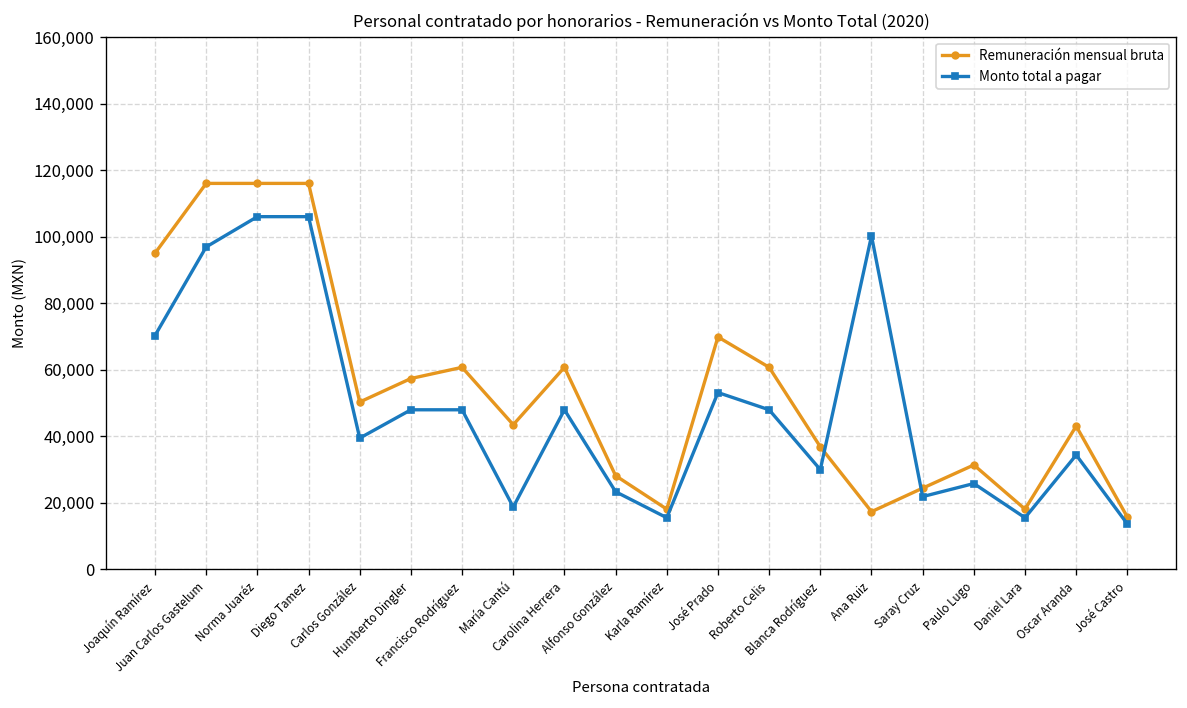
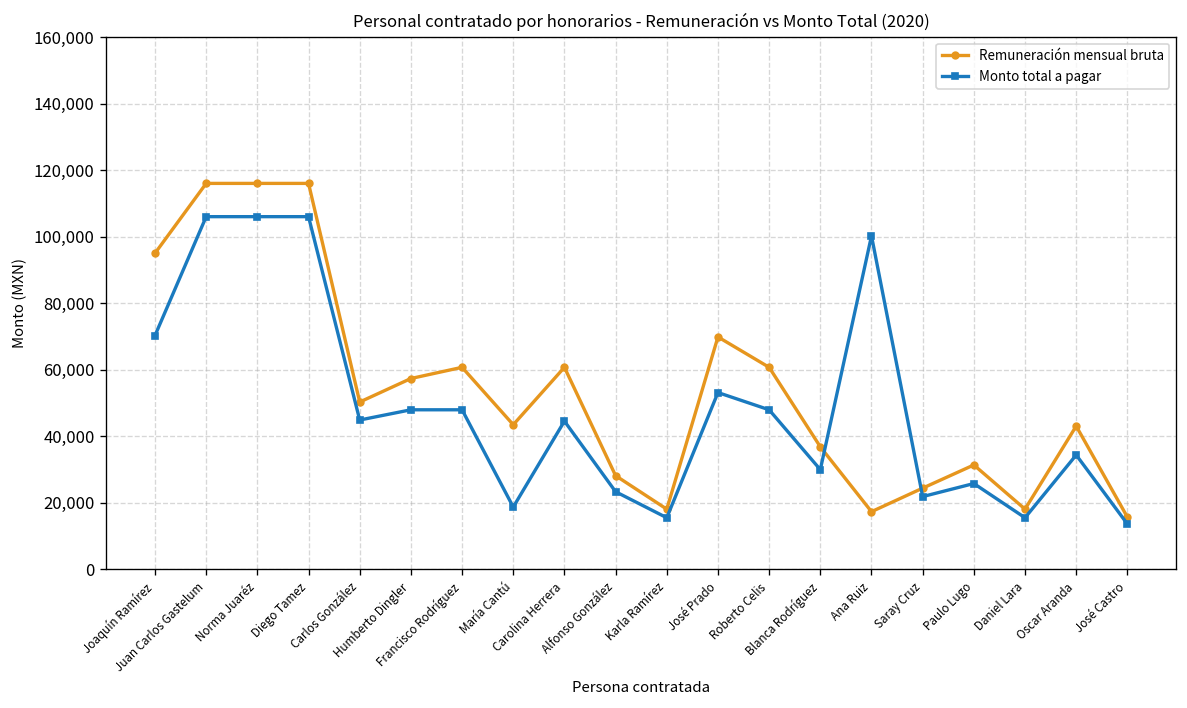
Monto total a pagar, Juan Carlos Gastelum: 97,000 -> 106,000
Monto total a pagar, Carlos González: 39,000 -> 45,000
Monto total a pagar, Carolina Herrera: 48,000 -> 45,000
